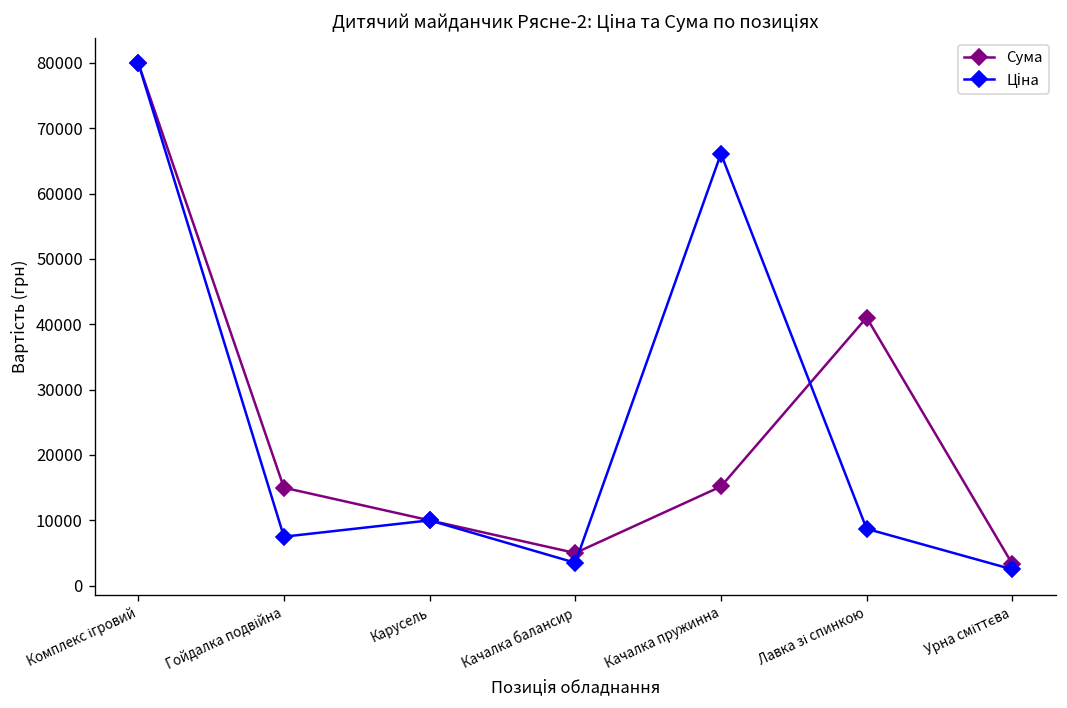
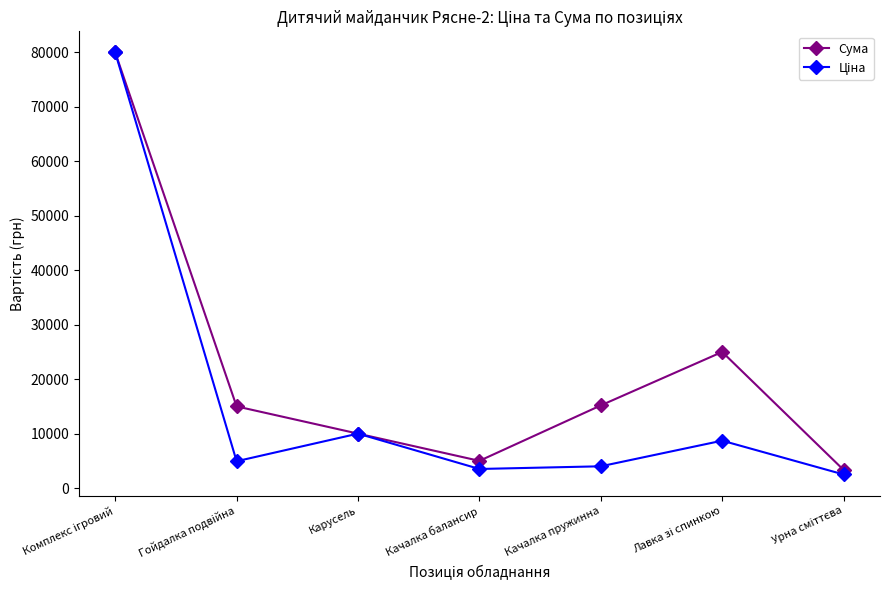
Ціна, Гойдалка подвійна: 8000 -> 5000
Ціна, Качалка пружинна: 66000 -> 4000
Сума, Лавка зі спинкою: 41000 -> 25000
